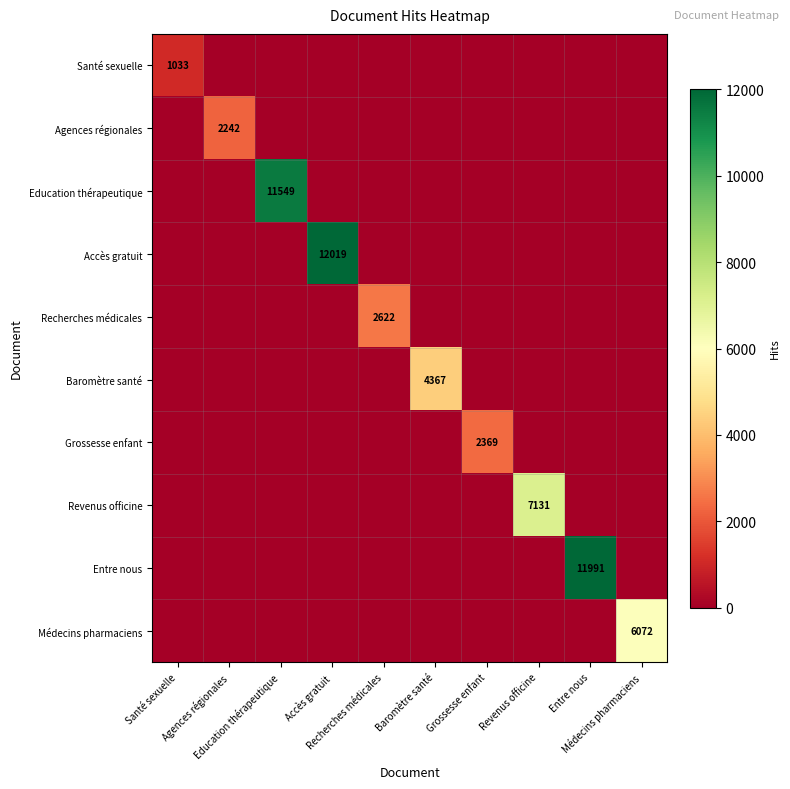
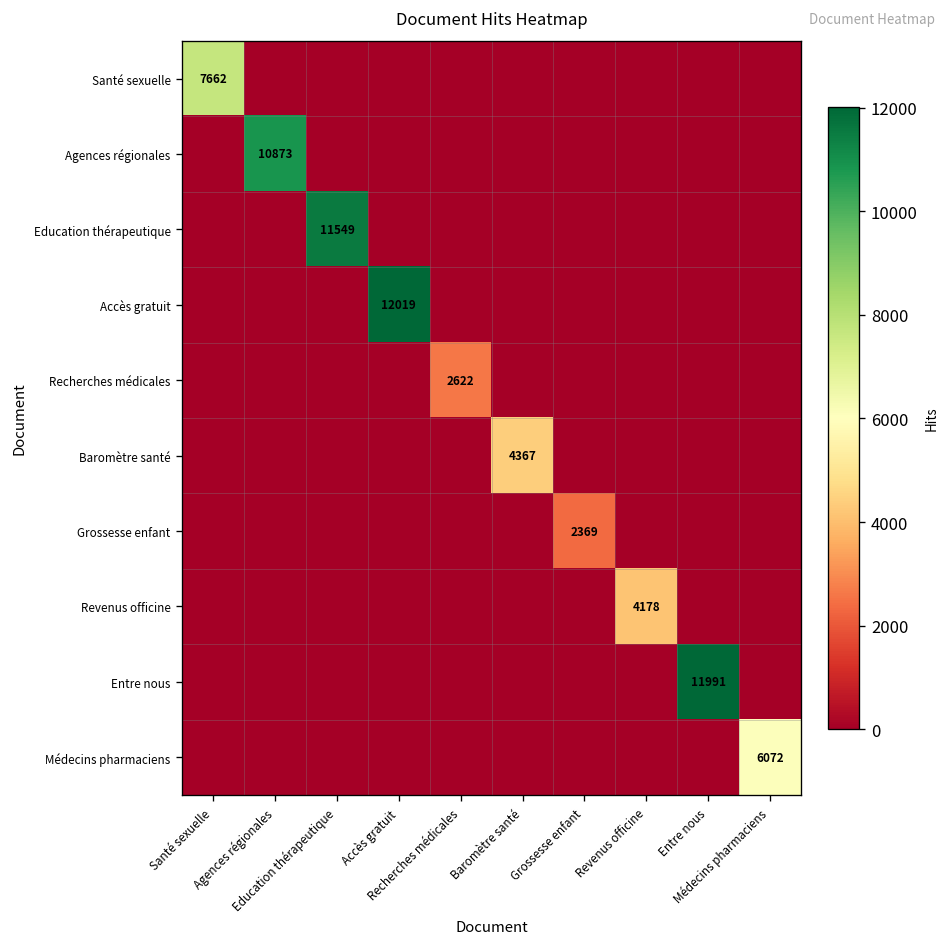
Santé sexuelle, Santé sexuelle: 1033 -> 7662
Agences régionales, Agences régionales: 2242 -> 10873
Revenus officine, Revenus officine: 7131 -> 4178
